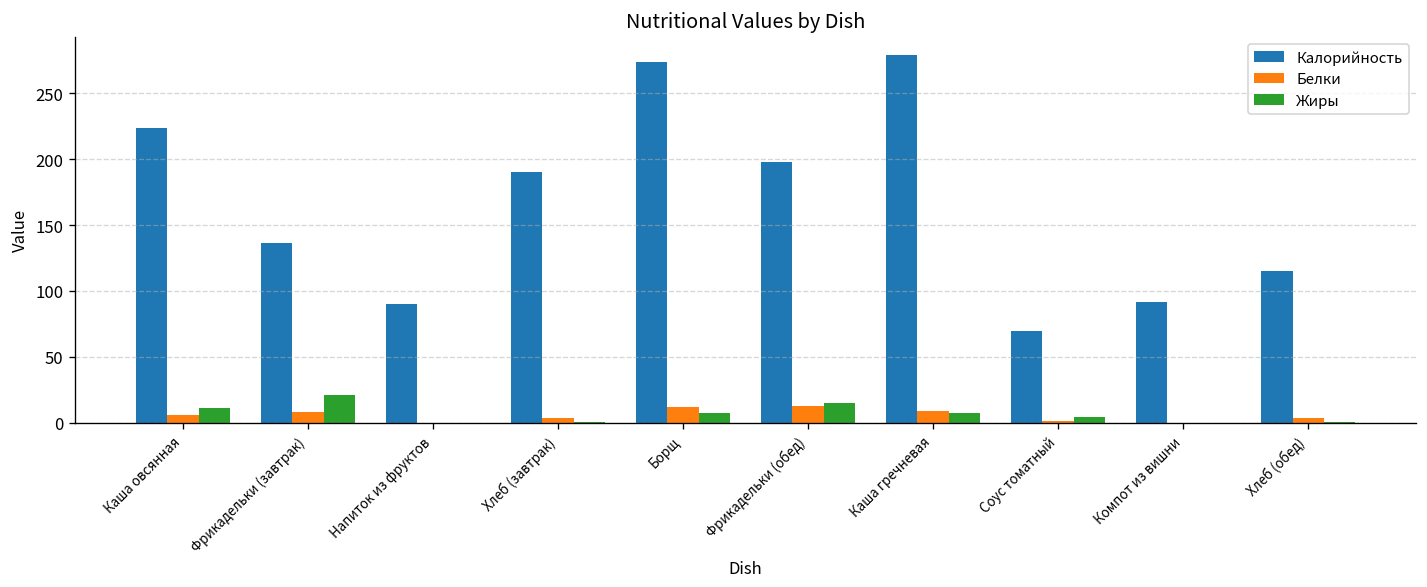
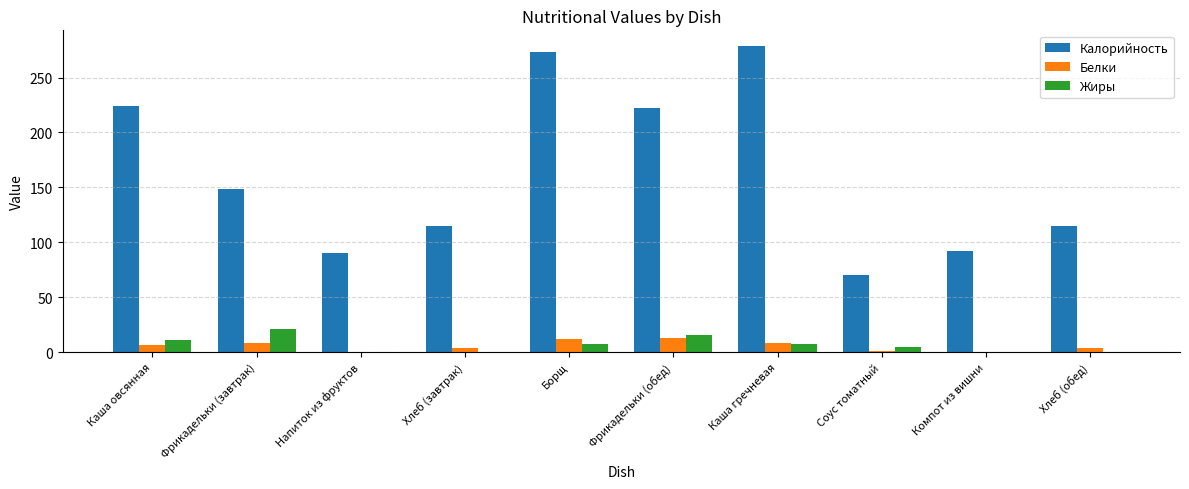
Калорийность, Фрикадельки (завтрак): 137 -> 148
Калорийность, Хлеб (завтрак): 190 -> 115
Калорийность, Фрикадельки (обед): 198 -> 223
